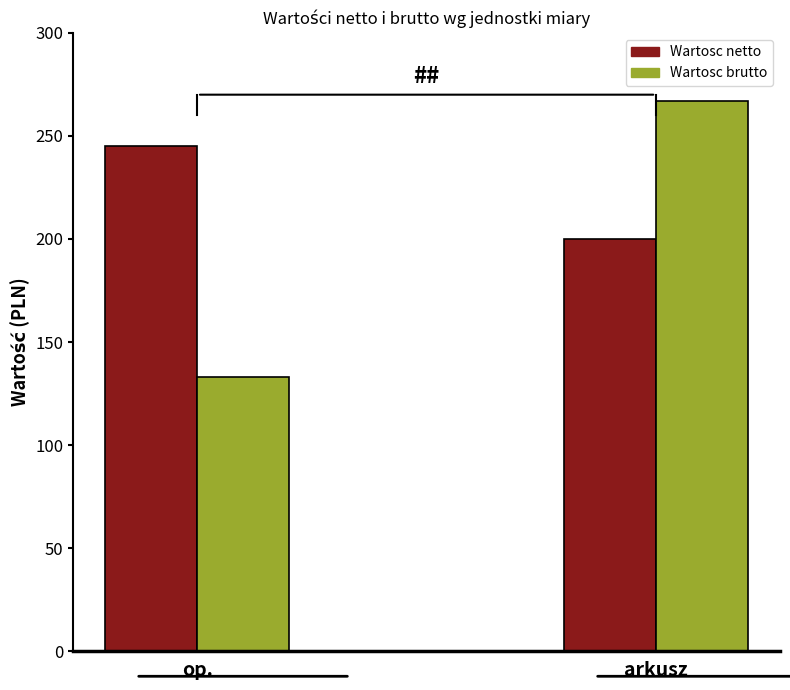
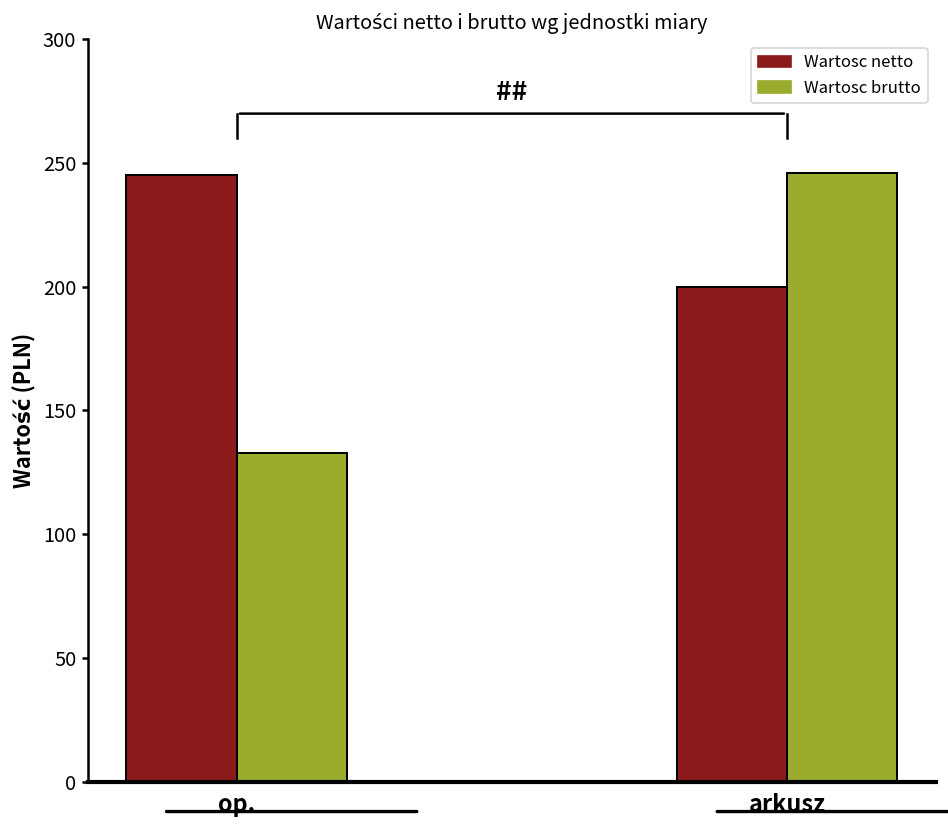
Wartosc brutto, arkusz: 267 -> 246
